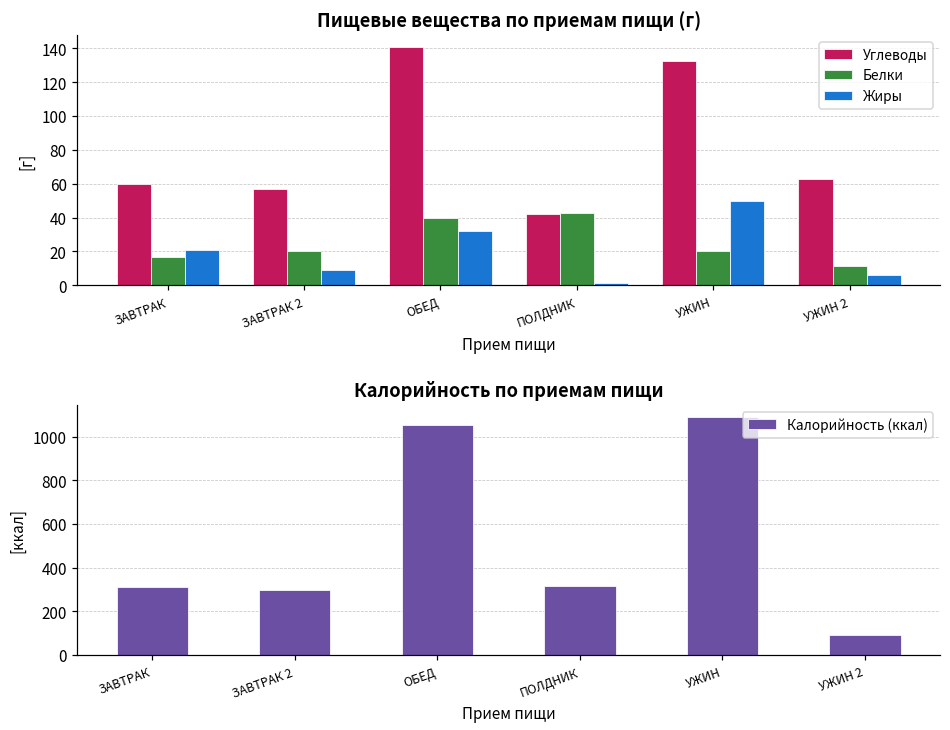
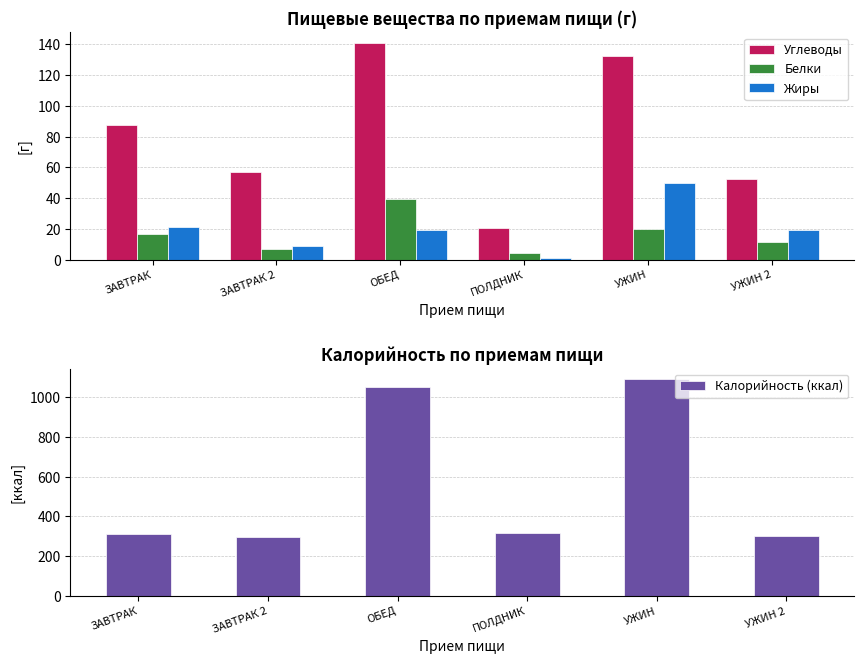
Пищевые вещества по приемам пищи (г), Углеводы, ЗАВТРАК: 60 -> 88
Пищевые вещества по приемам пищи (г), Белки, ЗАВТРАК 2: 20 -> 7
Пищевые вещества по приемам пищи (г), Жиры, ОБЕД: 32 -> 20
Пищевые вещества по приемам пищи (г), Углеводы, ПОЛДНИК: 42 -> 21
Пищевые вещества по приемам пищи (г), Белки, ПОЛДНИК: 43 -> 4
Пищевые вещества по приемам пищи (г), Углеводы, УЖИН 2: 63 -> 53
Пищевые вещества по приемам пищи (г), Жиры, УЖИН 2: 6 -> 19
Калорийность по приемам пищи, УЖИН 2: 90 -> 300
